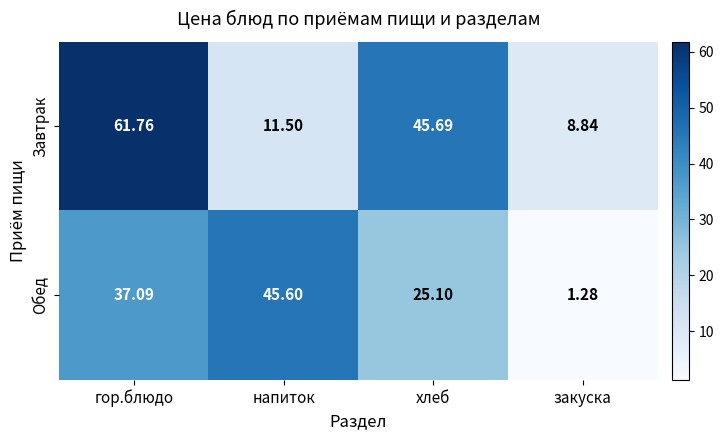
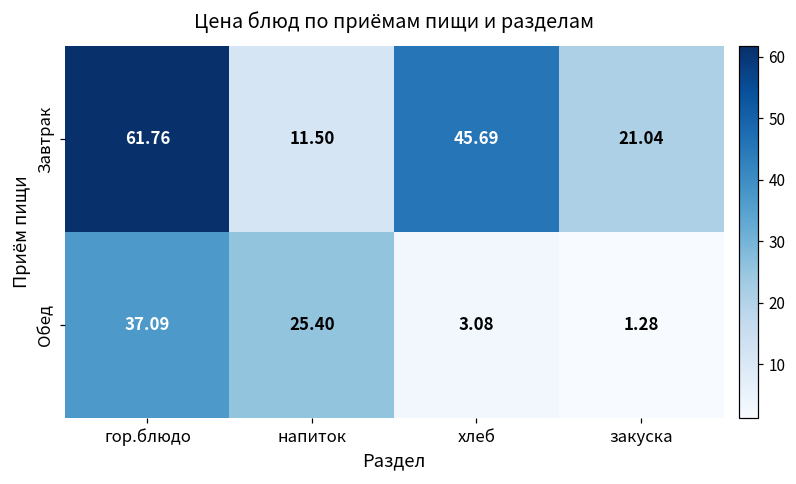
Завтрак, закуска: 8.84 -> 21.04
Обед, напиток: 45.60 -> 25.40
Обед, хлеб: 25.10 -> 3.08
